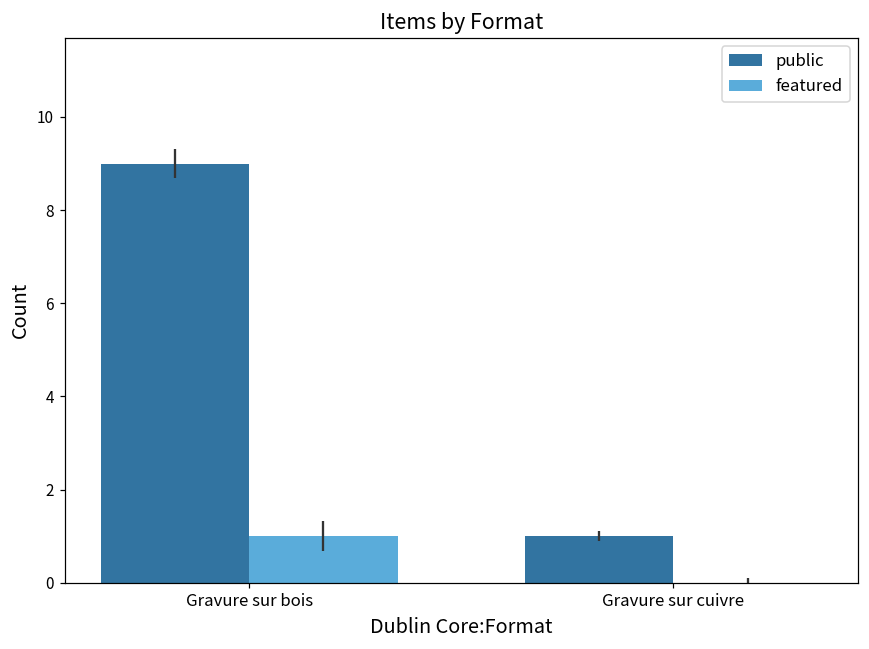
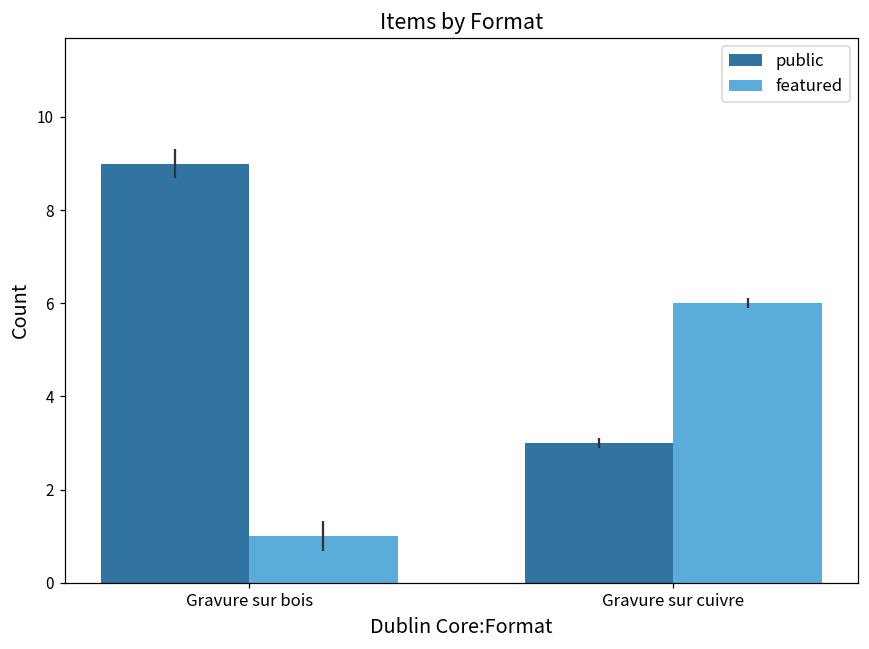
public, Gravure sur cuivre: 1 -> 3
featured, Gravure sur cuivre: 0 -> 6
